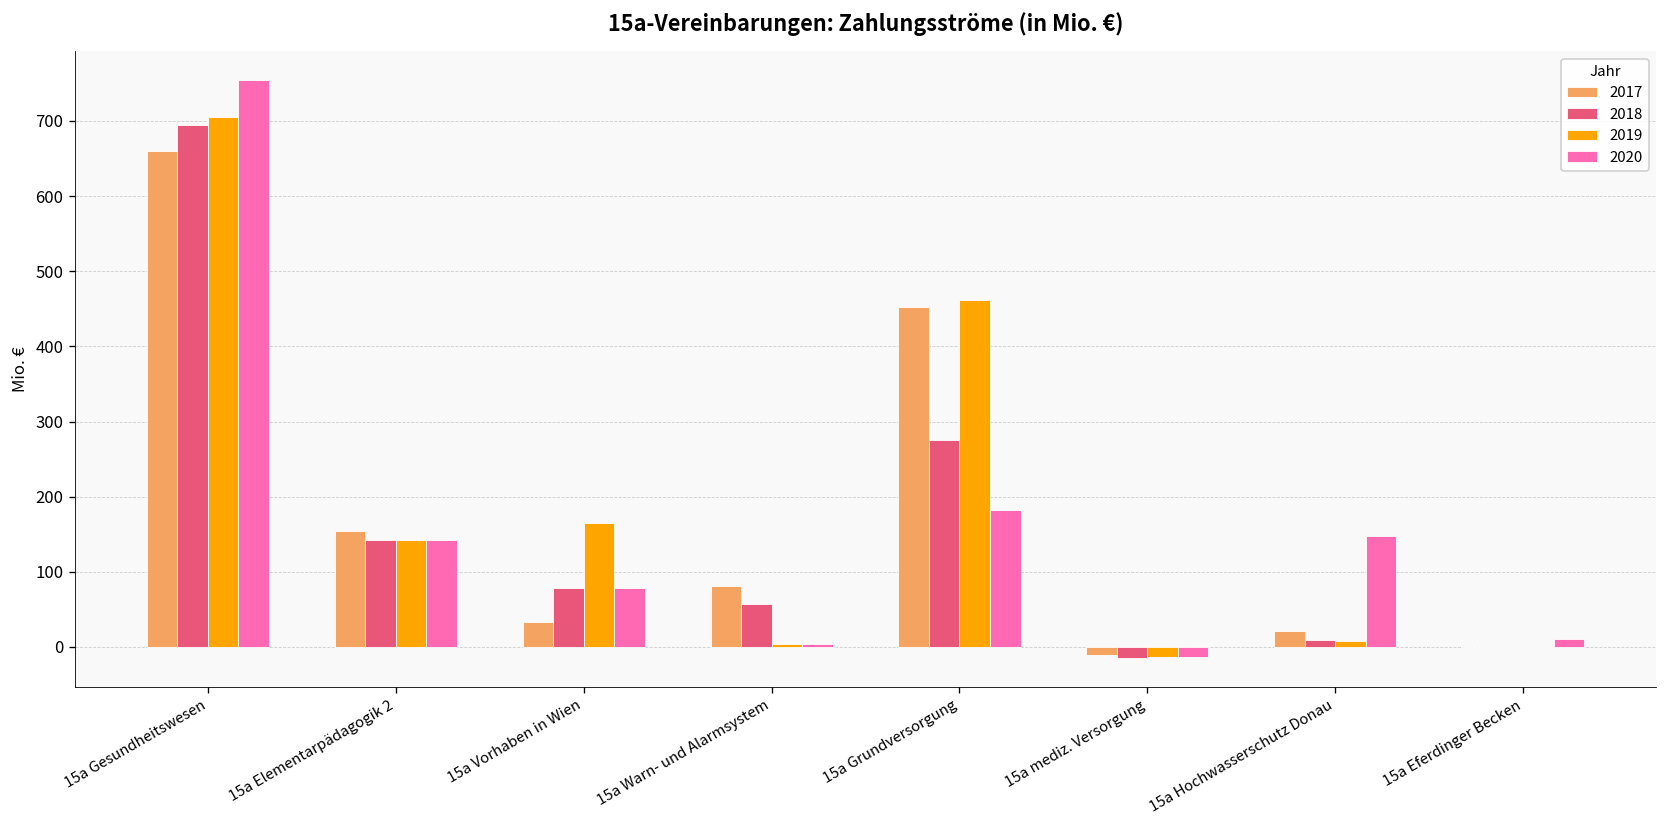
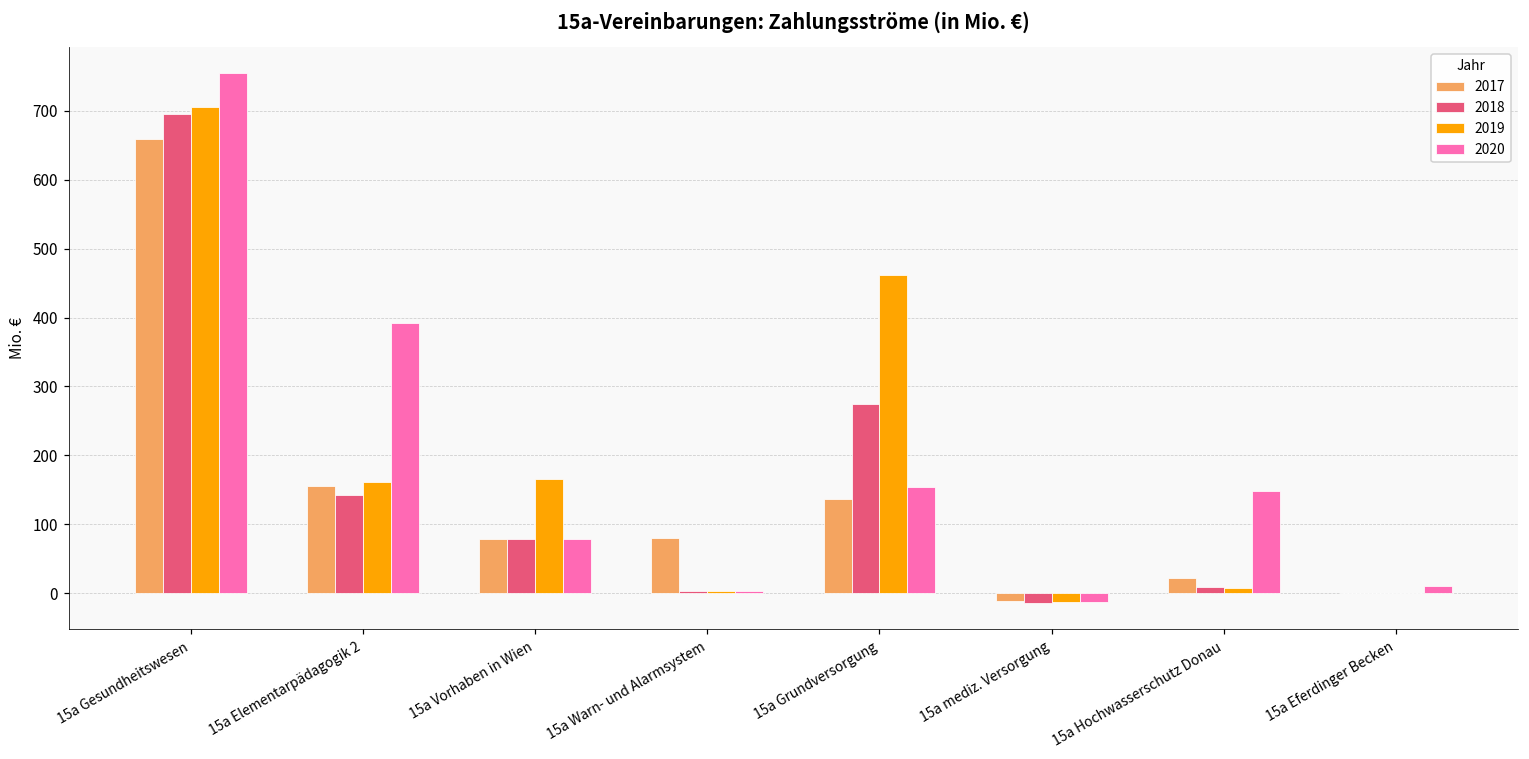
2019, 15a Elementarpädagogik 2: 140 -> 160
2020, 15a Elementarpädagogik 2: 140 -> 390
2017, 15a Vorhaben in Wien: 30 -> 80
2018, 15a Warn- und Alarmsystem: 60 -> 0
2017, 15a Grundversorgung: 450 -> 140
2020, 15a Grundversorgung: 180 -> 150
